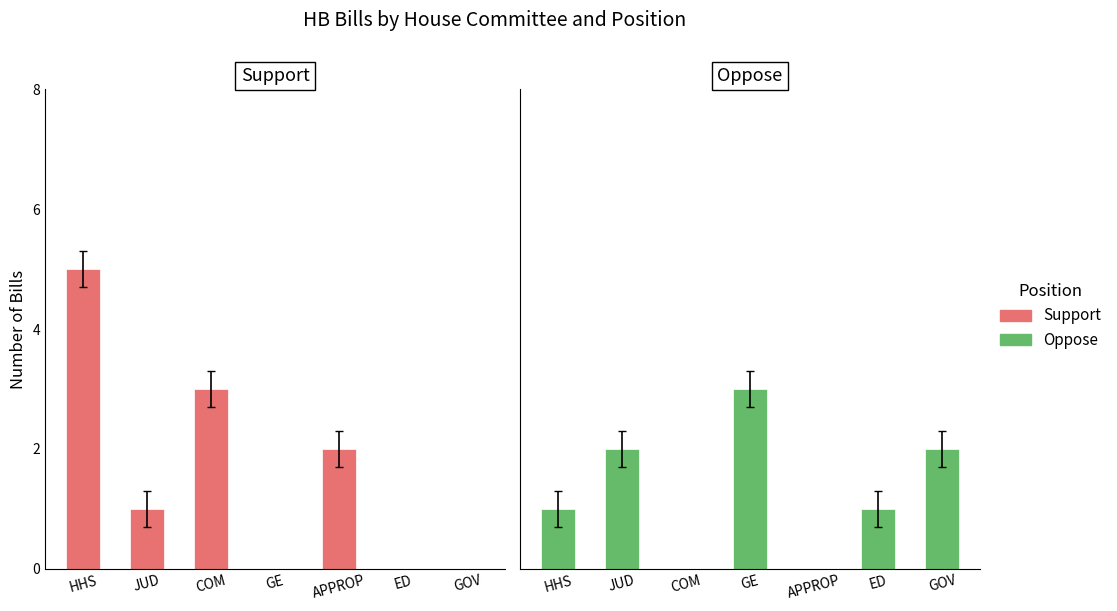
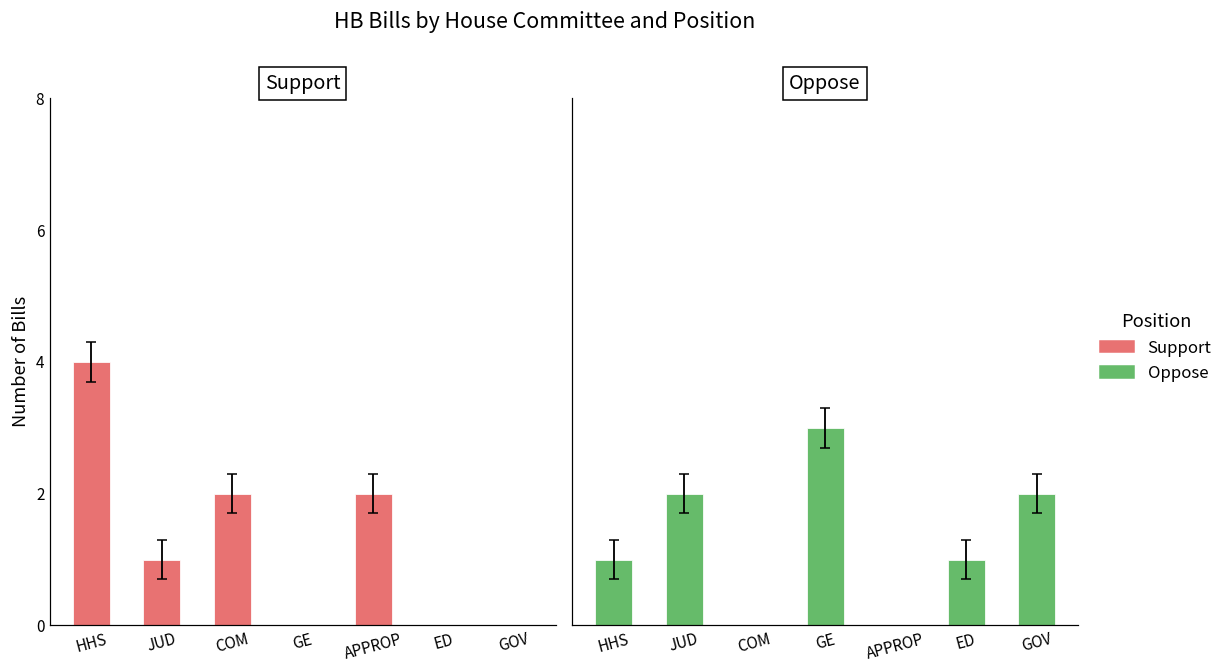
Support, Support, HHS: 5 -> 4
Support, Support, COM: 3 -> 2
